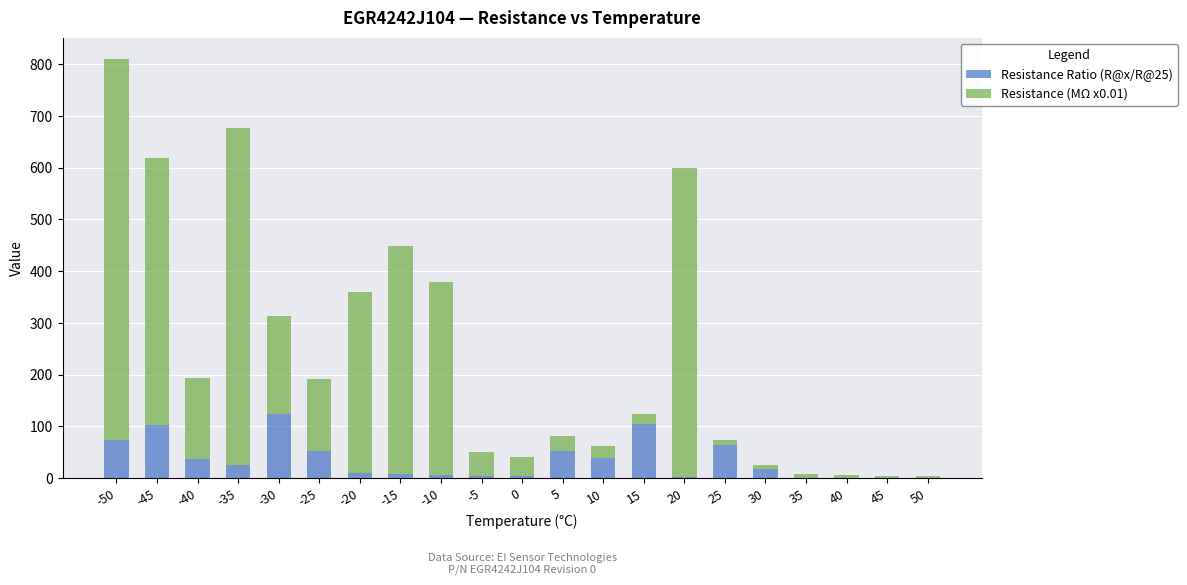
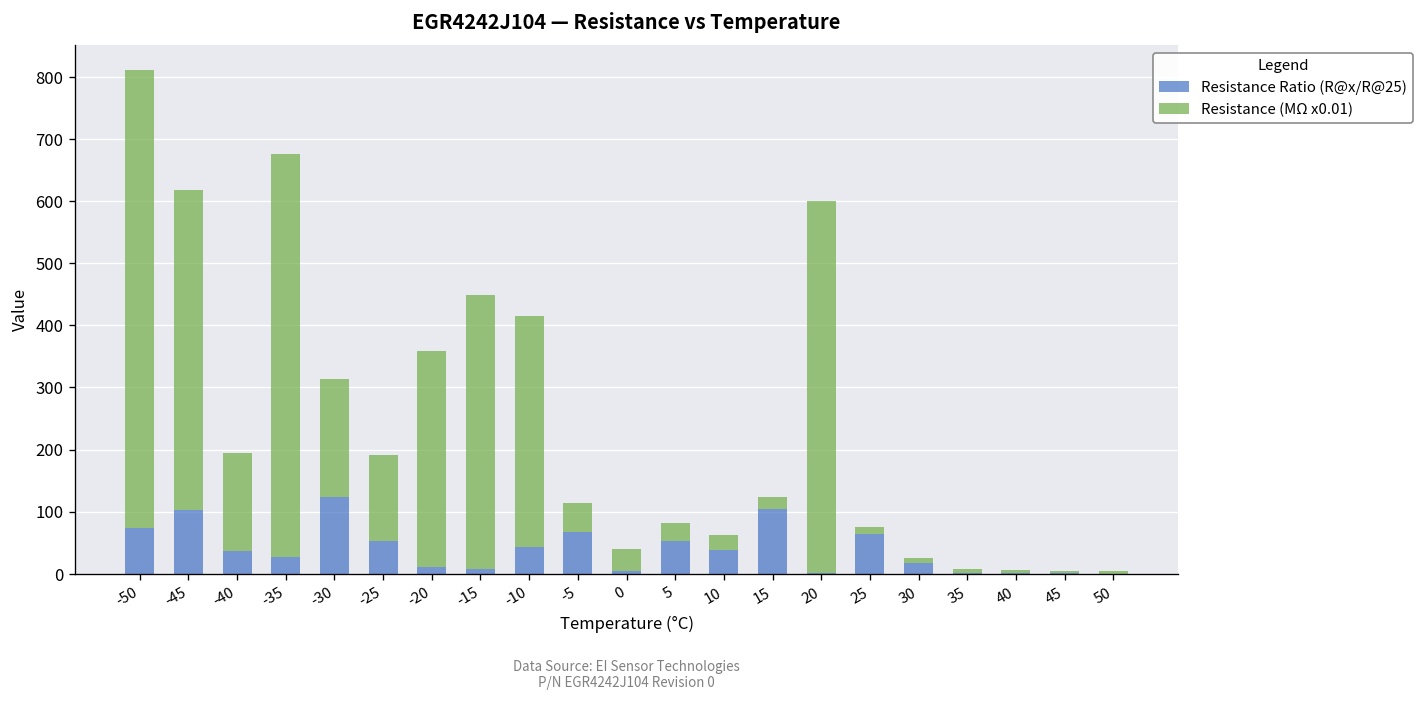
Resistance Ratio (R@x/R@25), -10: 10 -> 40
Resistance Ratio (R@x/R@25), -5: 0 -> 70
